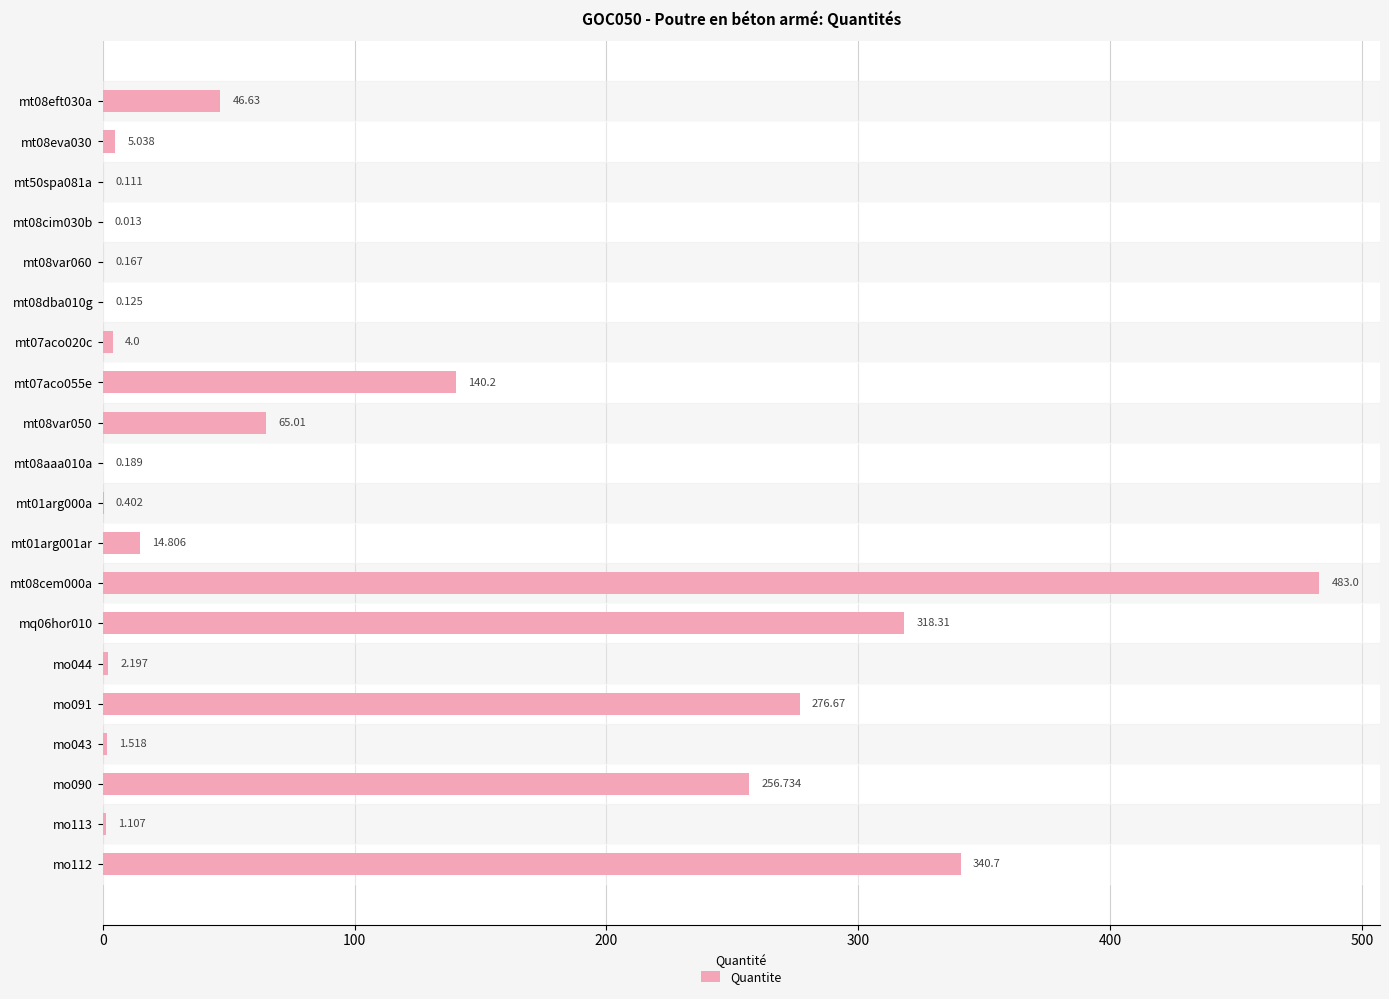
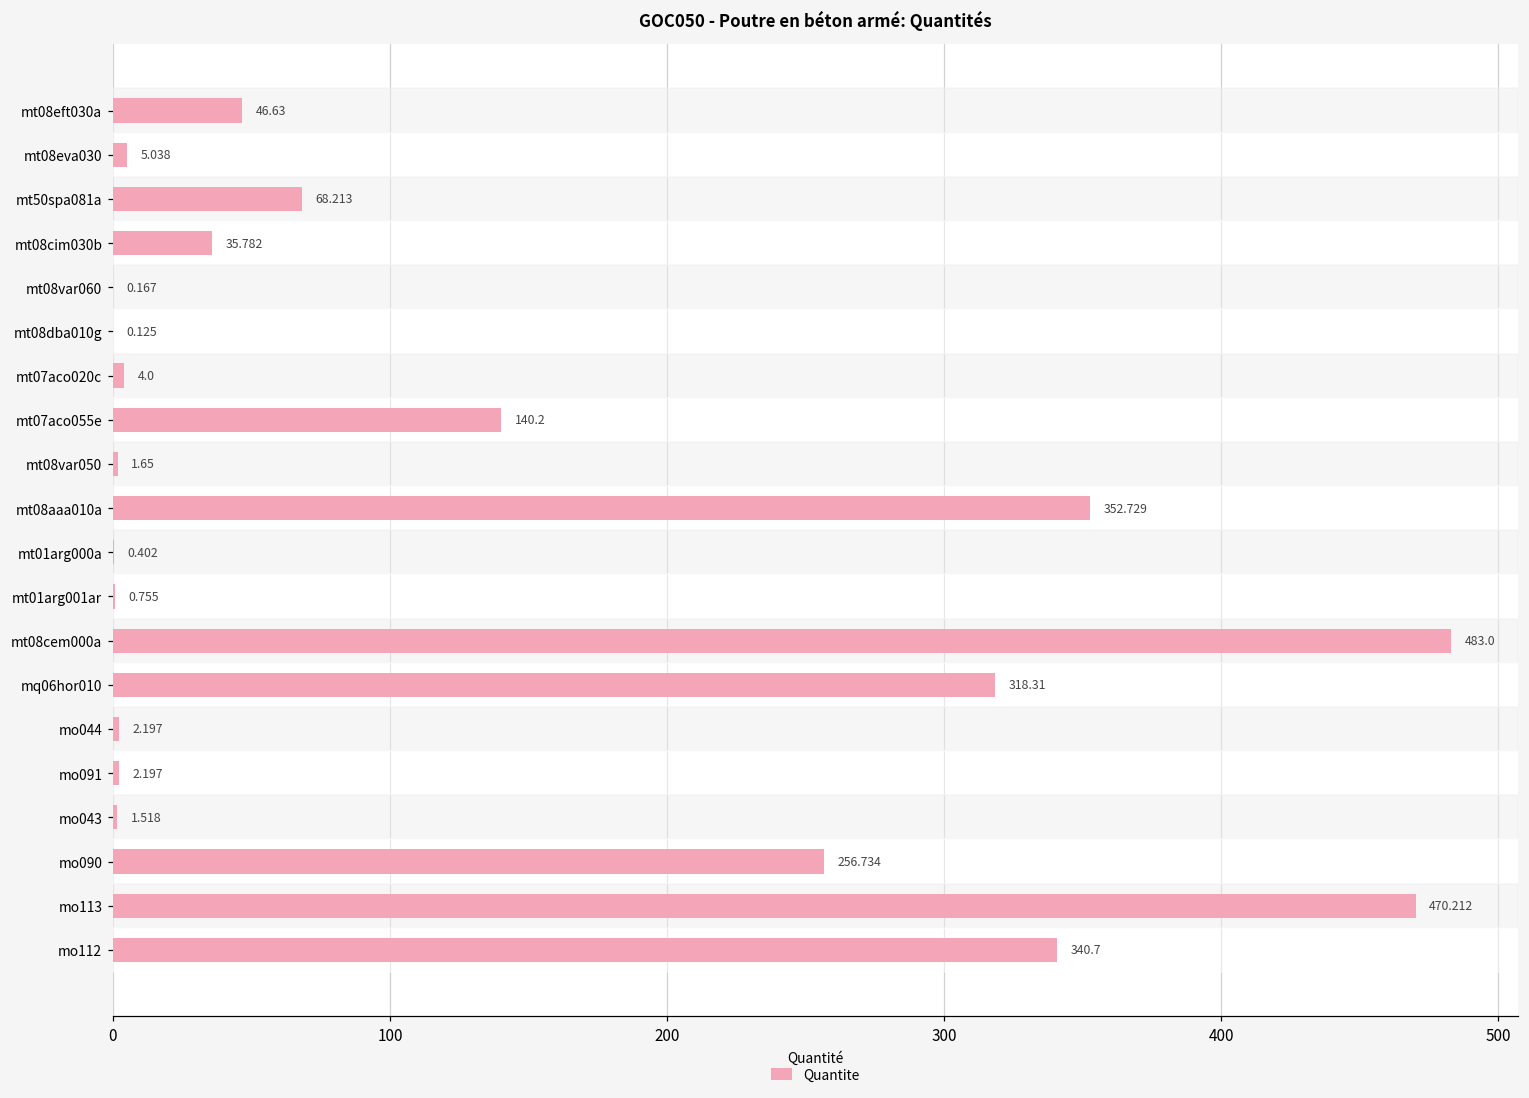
mt50spa081a: 0.111 -> 68.213
mt08cim030b: 0.013 -> 35.782
mt08var050: 65.01 -> 1.65
mt08aaa010a: 0.189 -> 352.729
mt01arg001ar: 14.806 -> 0.755
mo091: 276.67 -> 2.197
mo113: 1.107 -> 470.212
